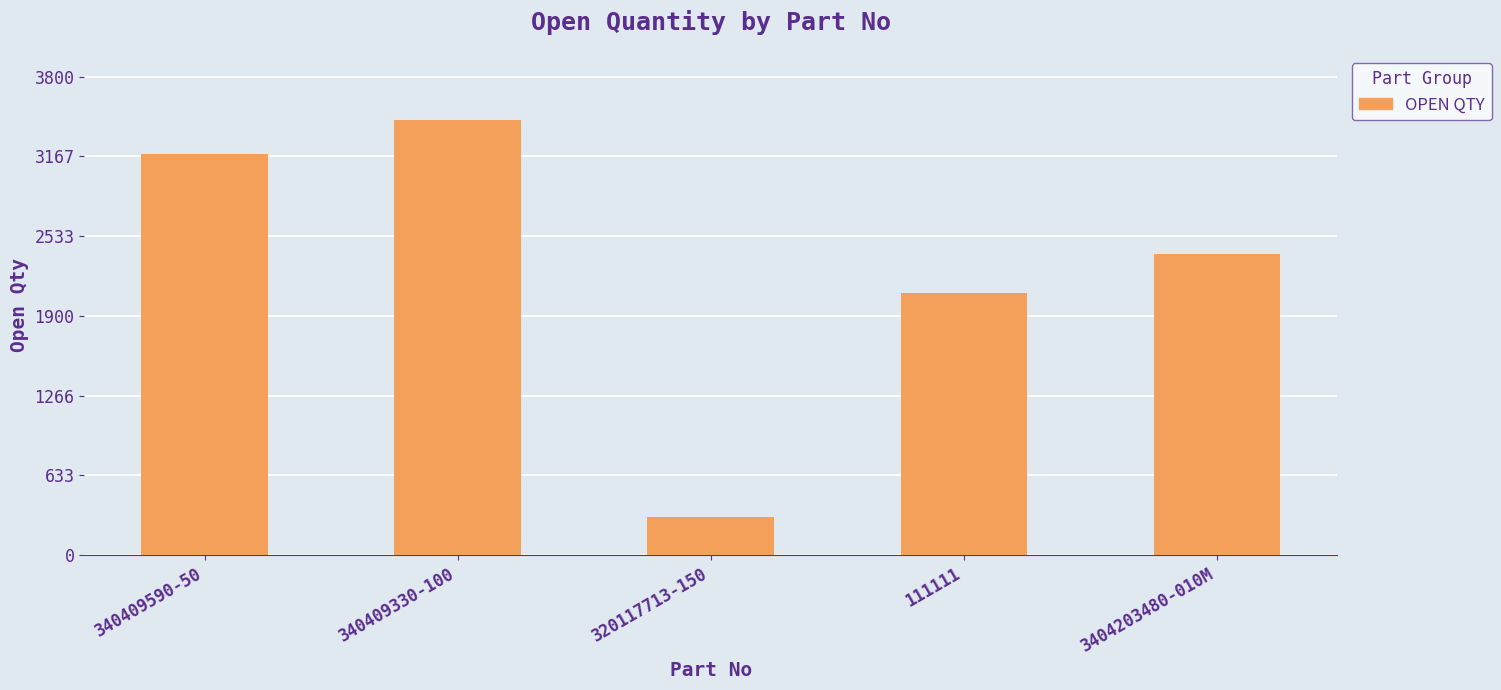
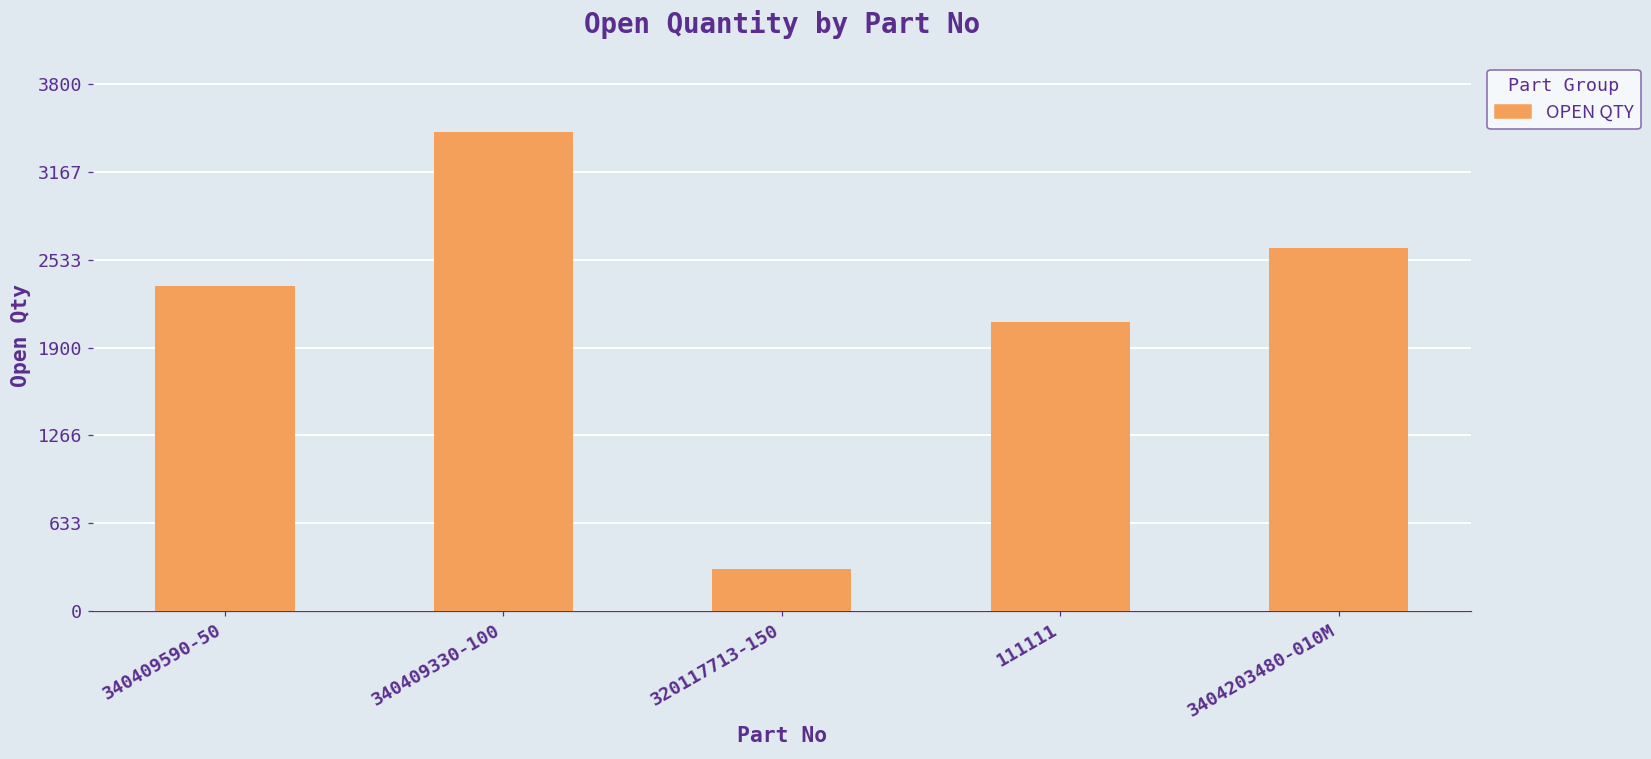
340409590-50: 3180 -> 2340
3404203480-010M: 2400 -> 2620
